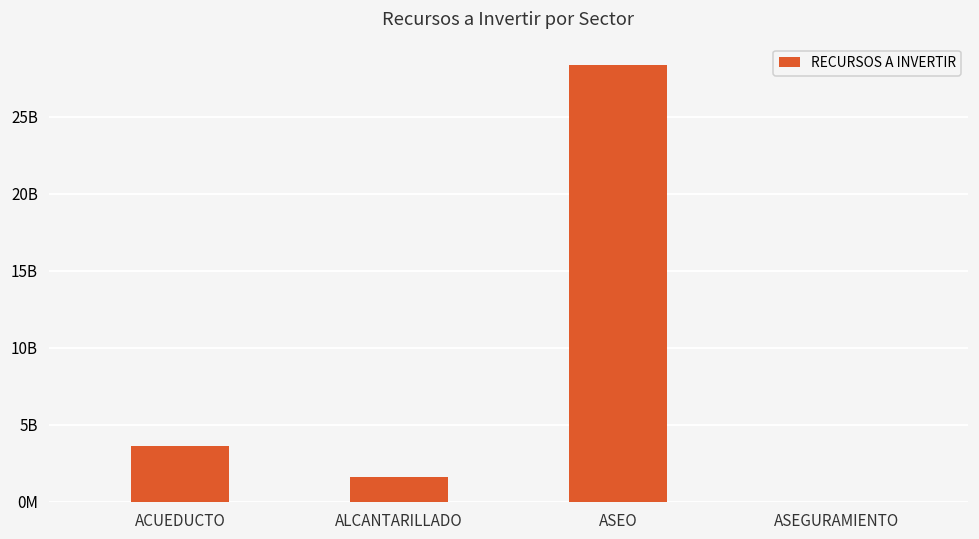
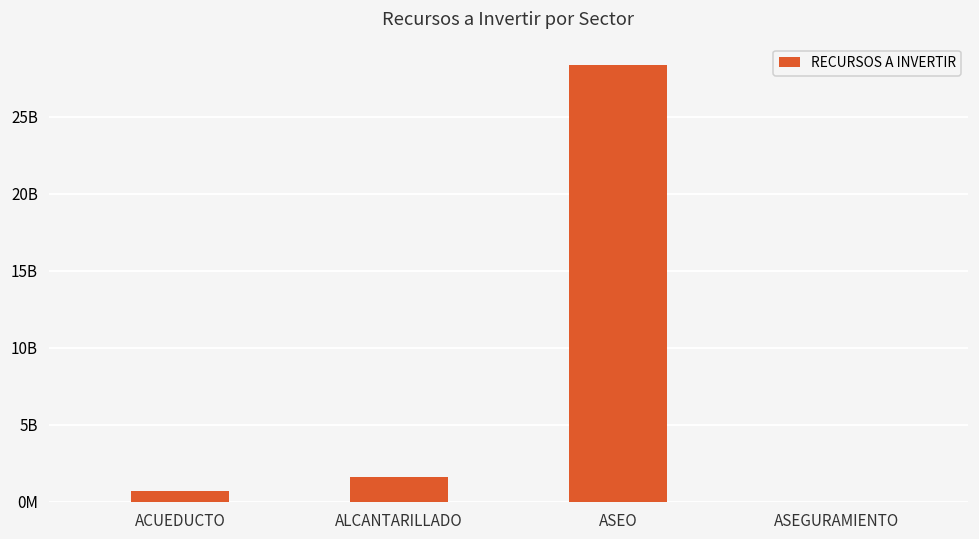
ACUEDUCTO: 3600000000 -> 700000000
